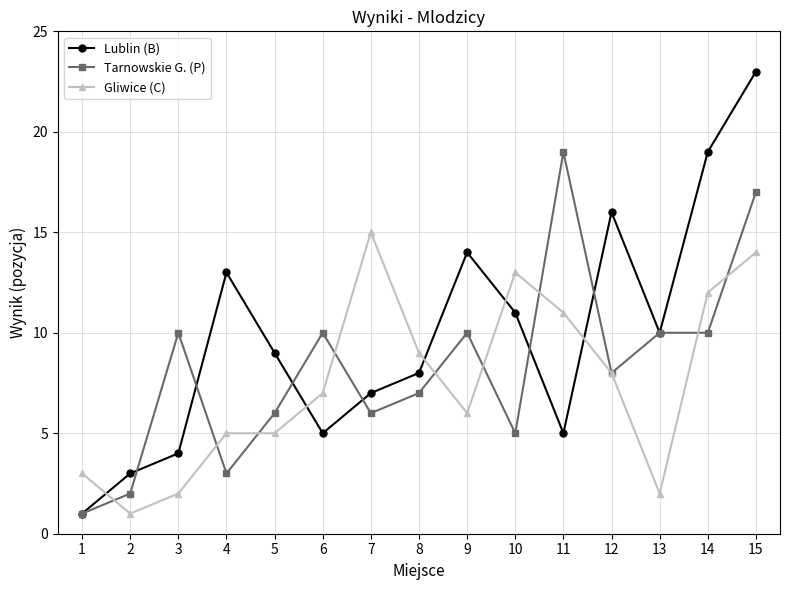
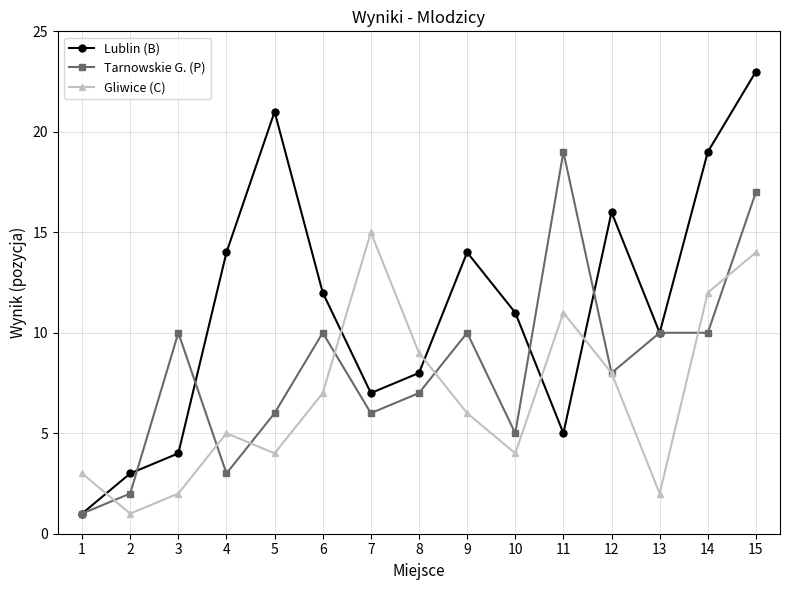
Lublin (B), 4: 13 -> 14
Lublin (B), 5: 9 -> 21
Gliwice (C), 5: 5 -> 4
Lublin (B), 6: 5 -> 12
Gliwice (C), 10: 13 -> 4
